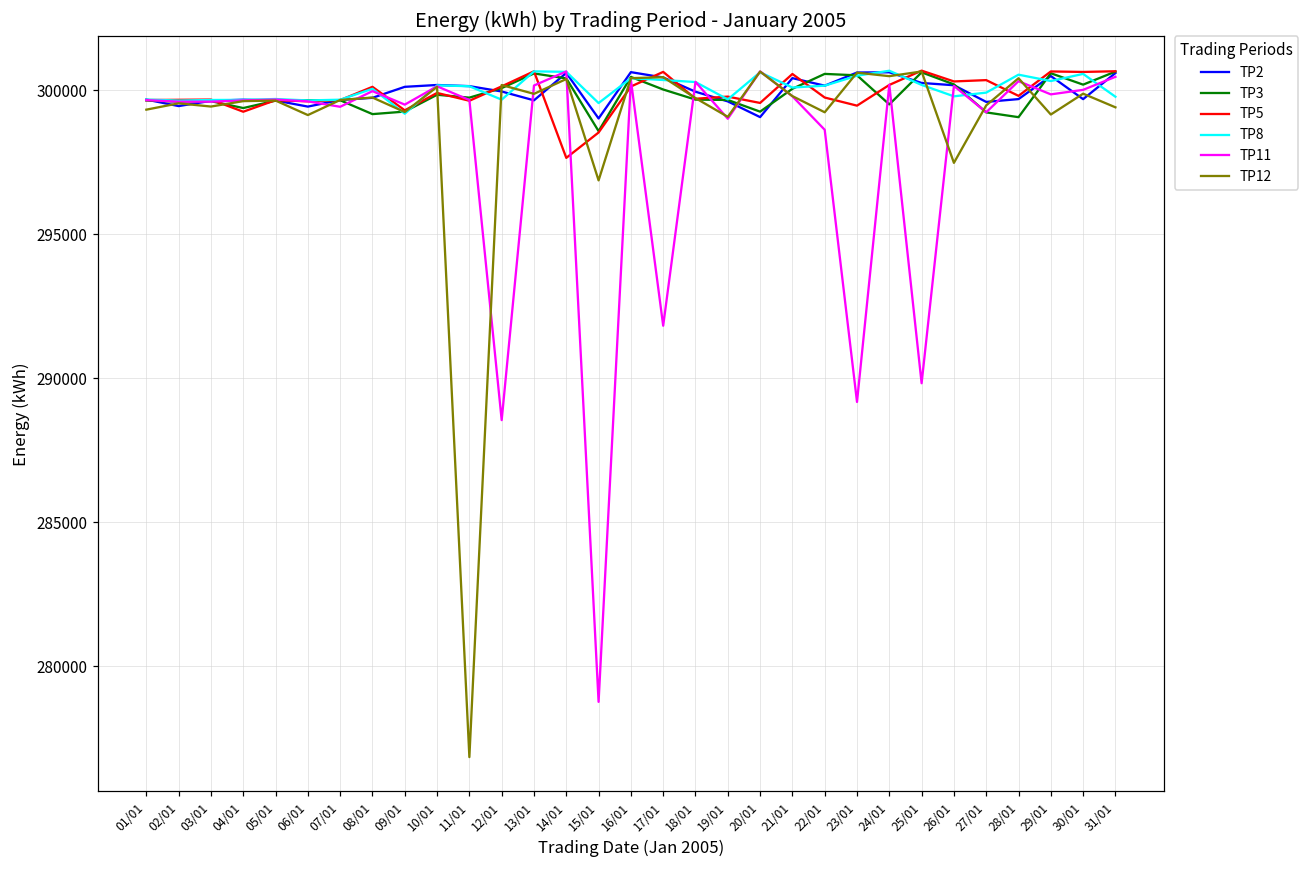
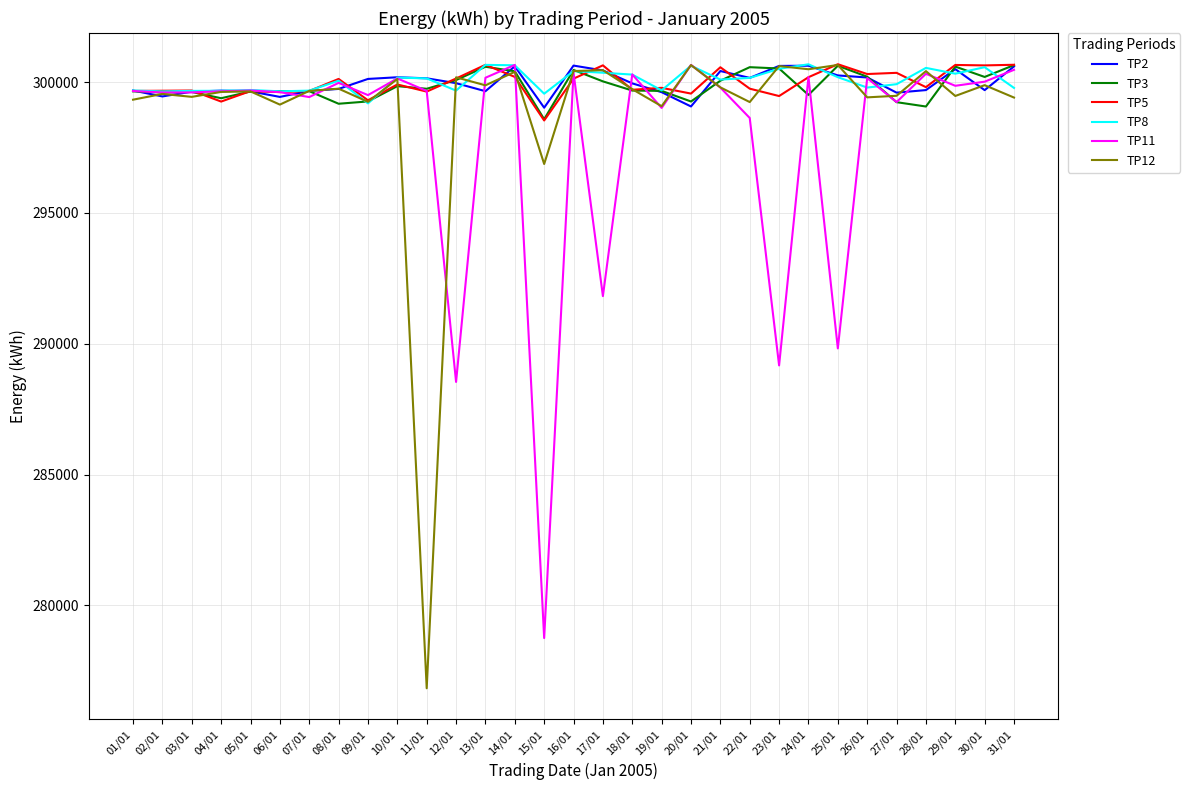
TP5, 14/01: 297700 -> 300200
TP12, 26/01: 297500 -> 299400
TP12, 29/01: 299200 -> 299500
